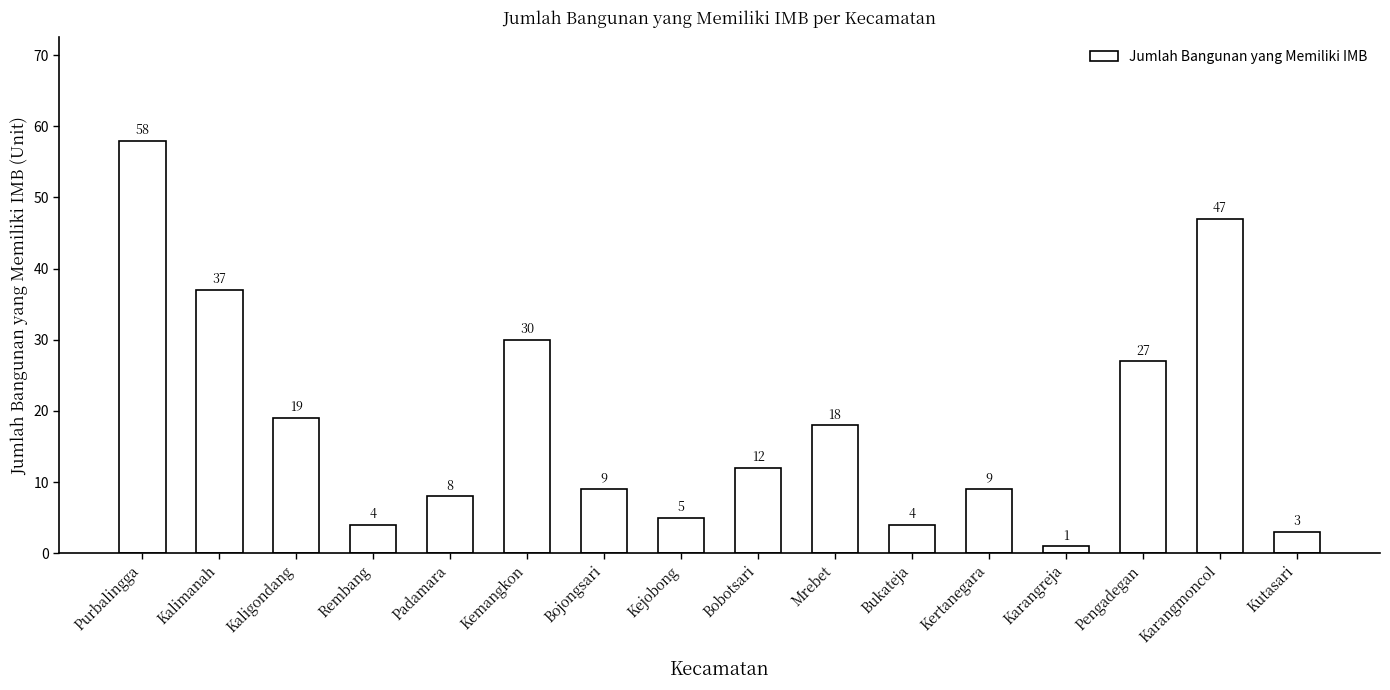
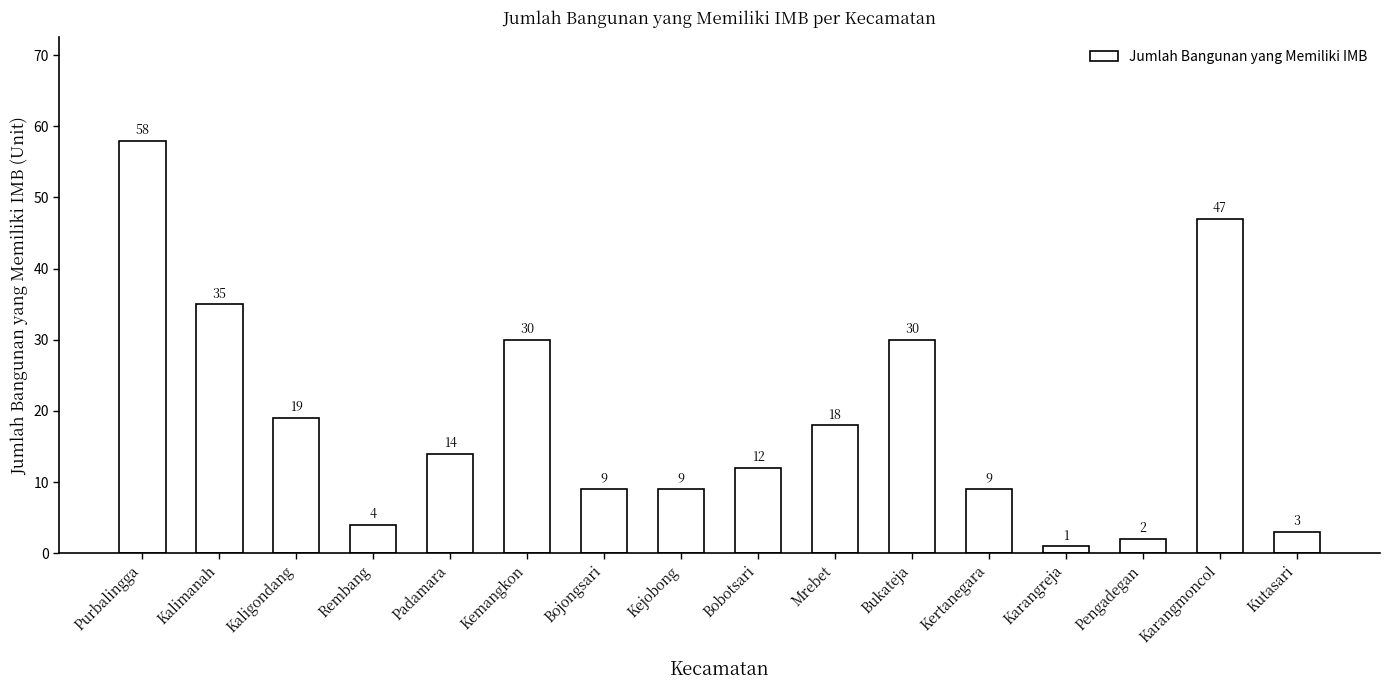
Kalimanah: 37 -> 35
Padamara: 8 -> 14
Kejobong: 5 -> 9
Bukateja: 4 -> 30
Pengadegan: 27 -> 2
